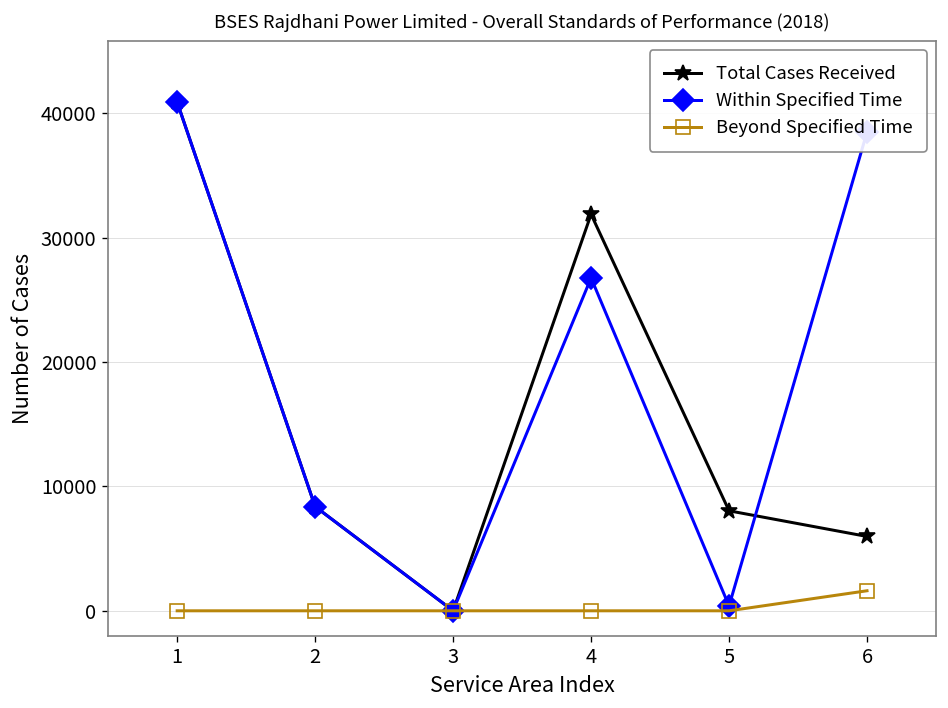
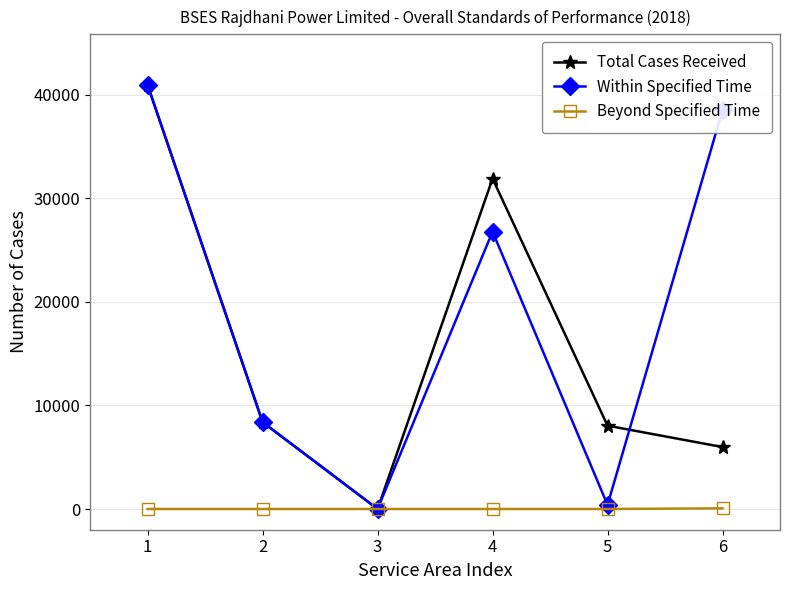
Beyond Specified Time, 6: 1600 -> 100
